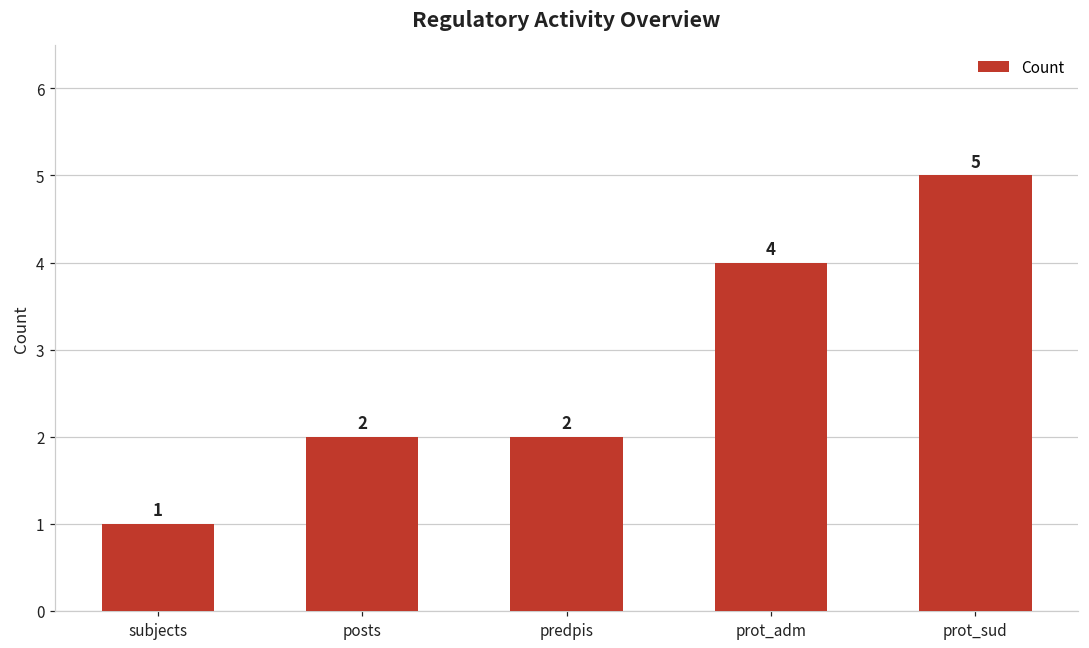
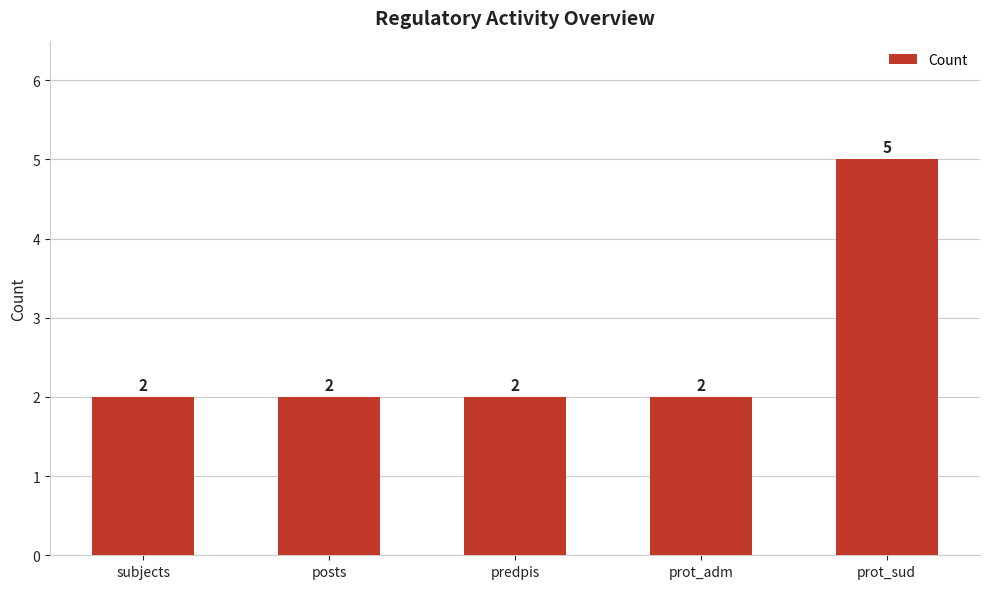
subjects: 1 -> 2
prot_adm: 4 -> 2
